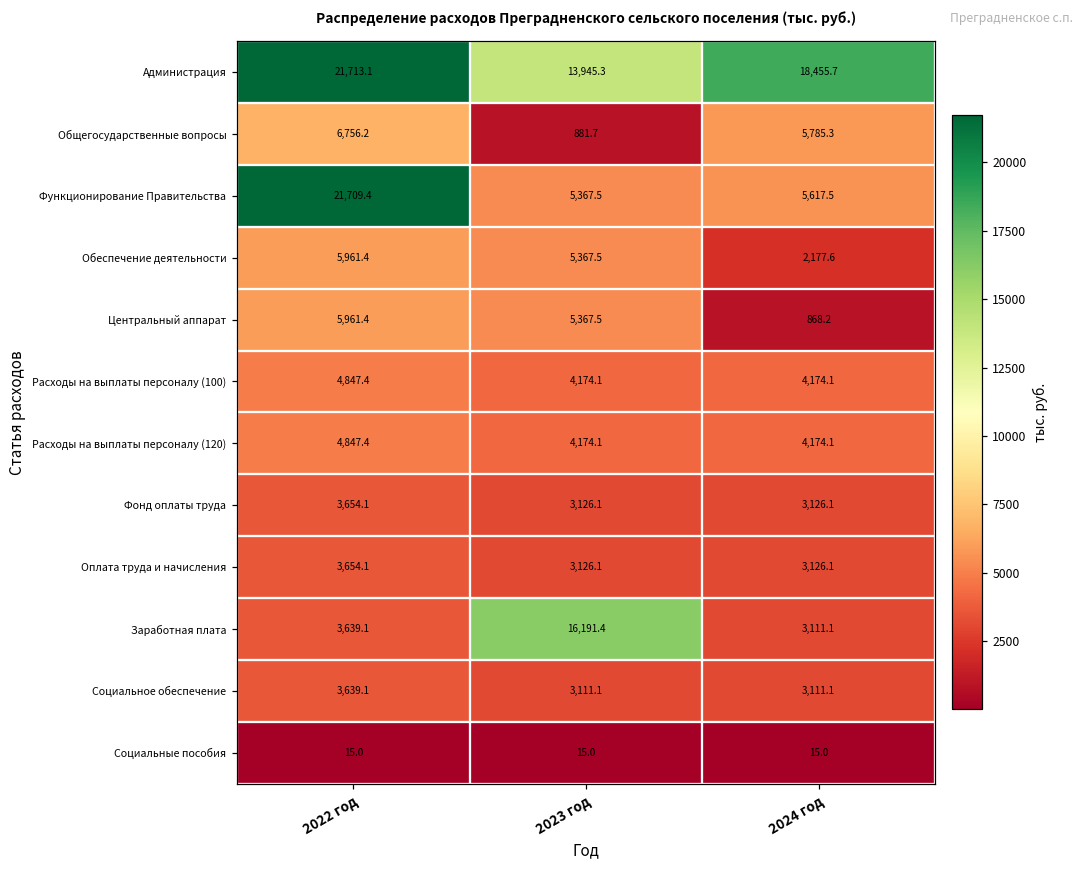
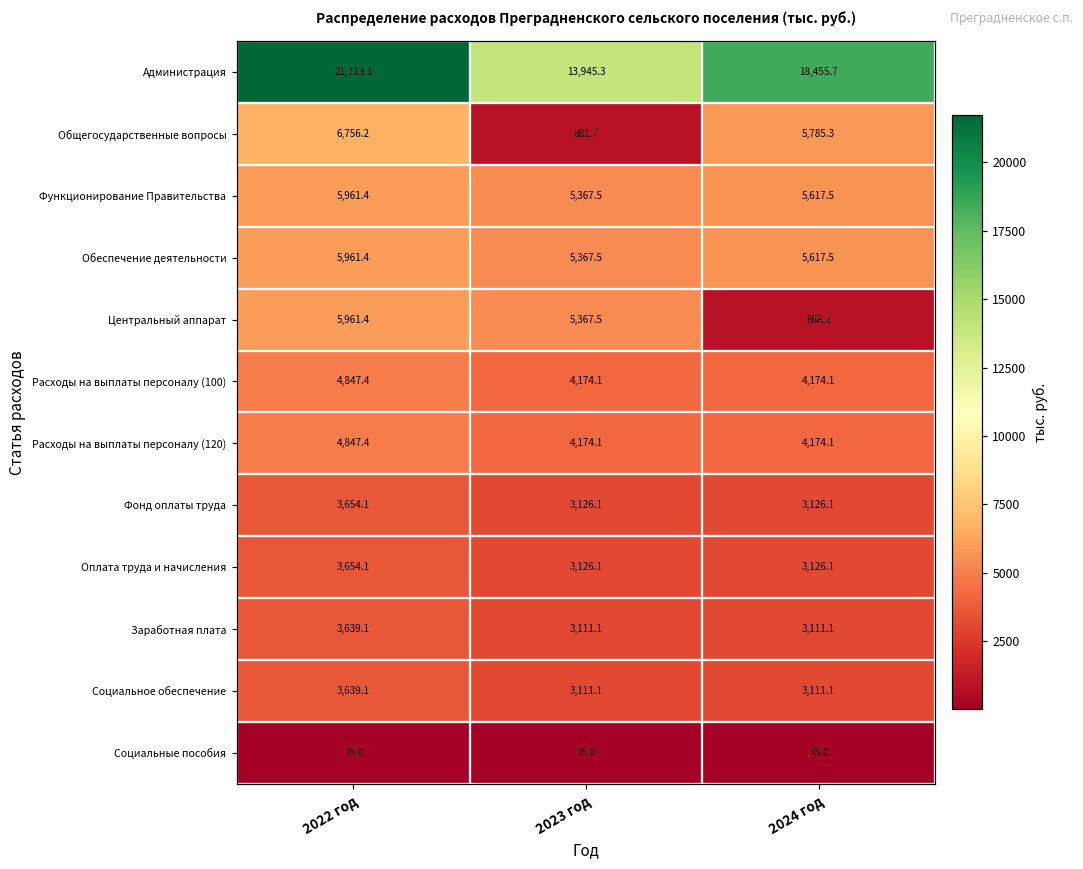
Функционирование Правительства, 2022 год: 21,709.4 -> 5,961.4
Обеспечение деятельности, 2024 год: 2,177.6 -> 5,617.5
Заработная плата, 2023 год: 16,191.4 -> 3,111.1
